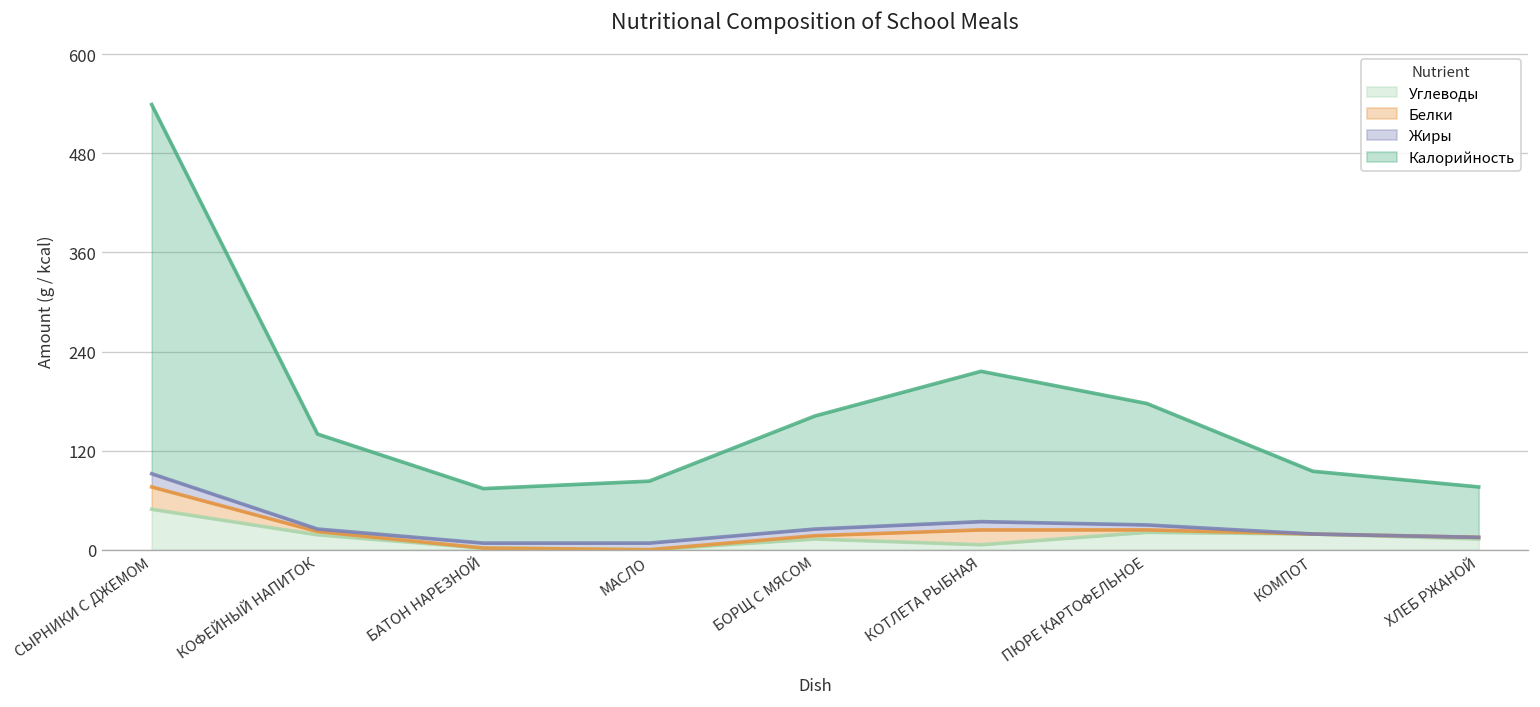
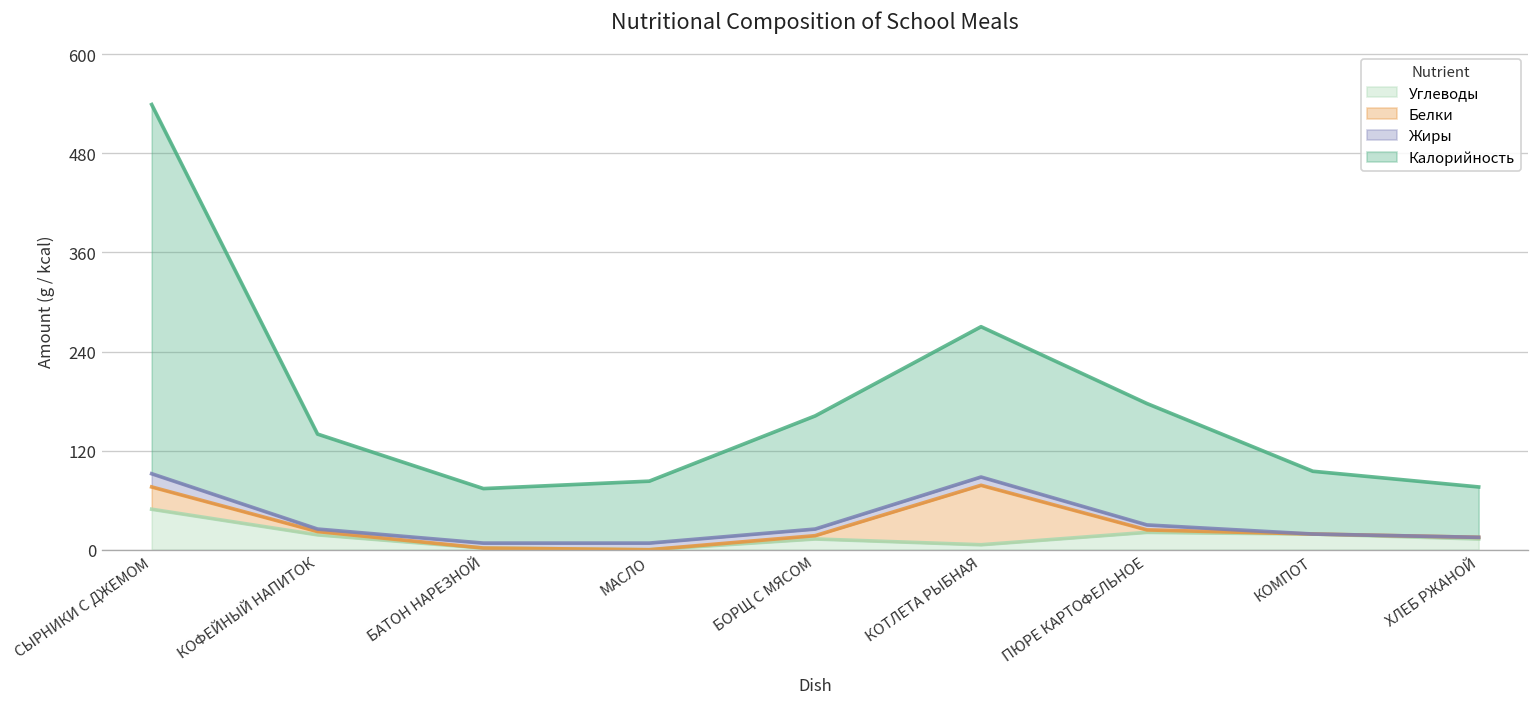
Белки, КОТЛЕТА РЫБНАЯ: 20 -> 70
